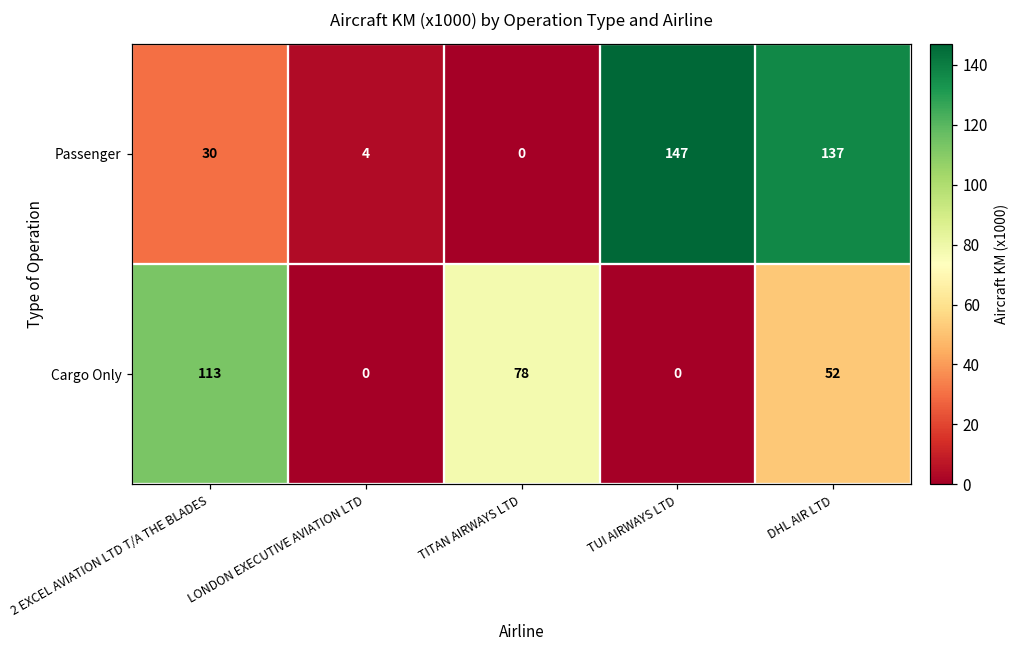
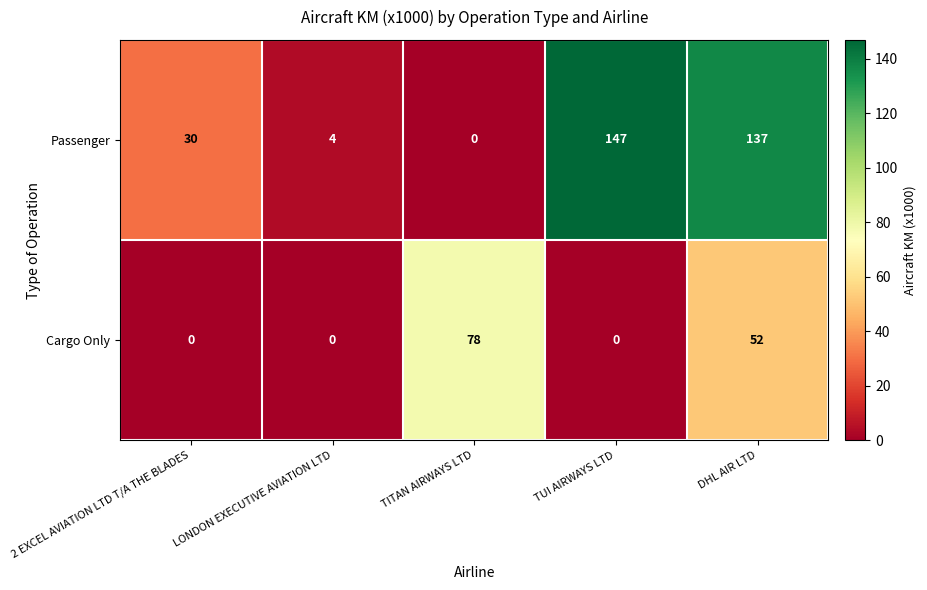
Cargo Only, 2 EXCEL AVIATION LTD T/A THE BLADES: 113 -> 0
